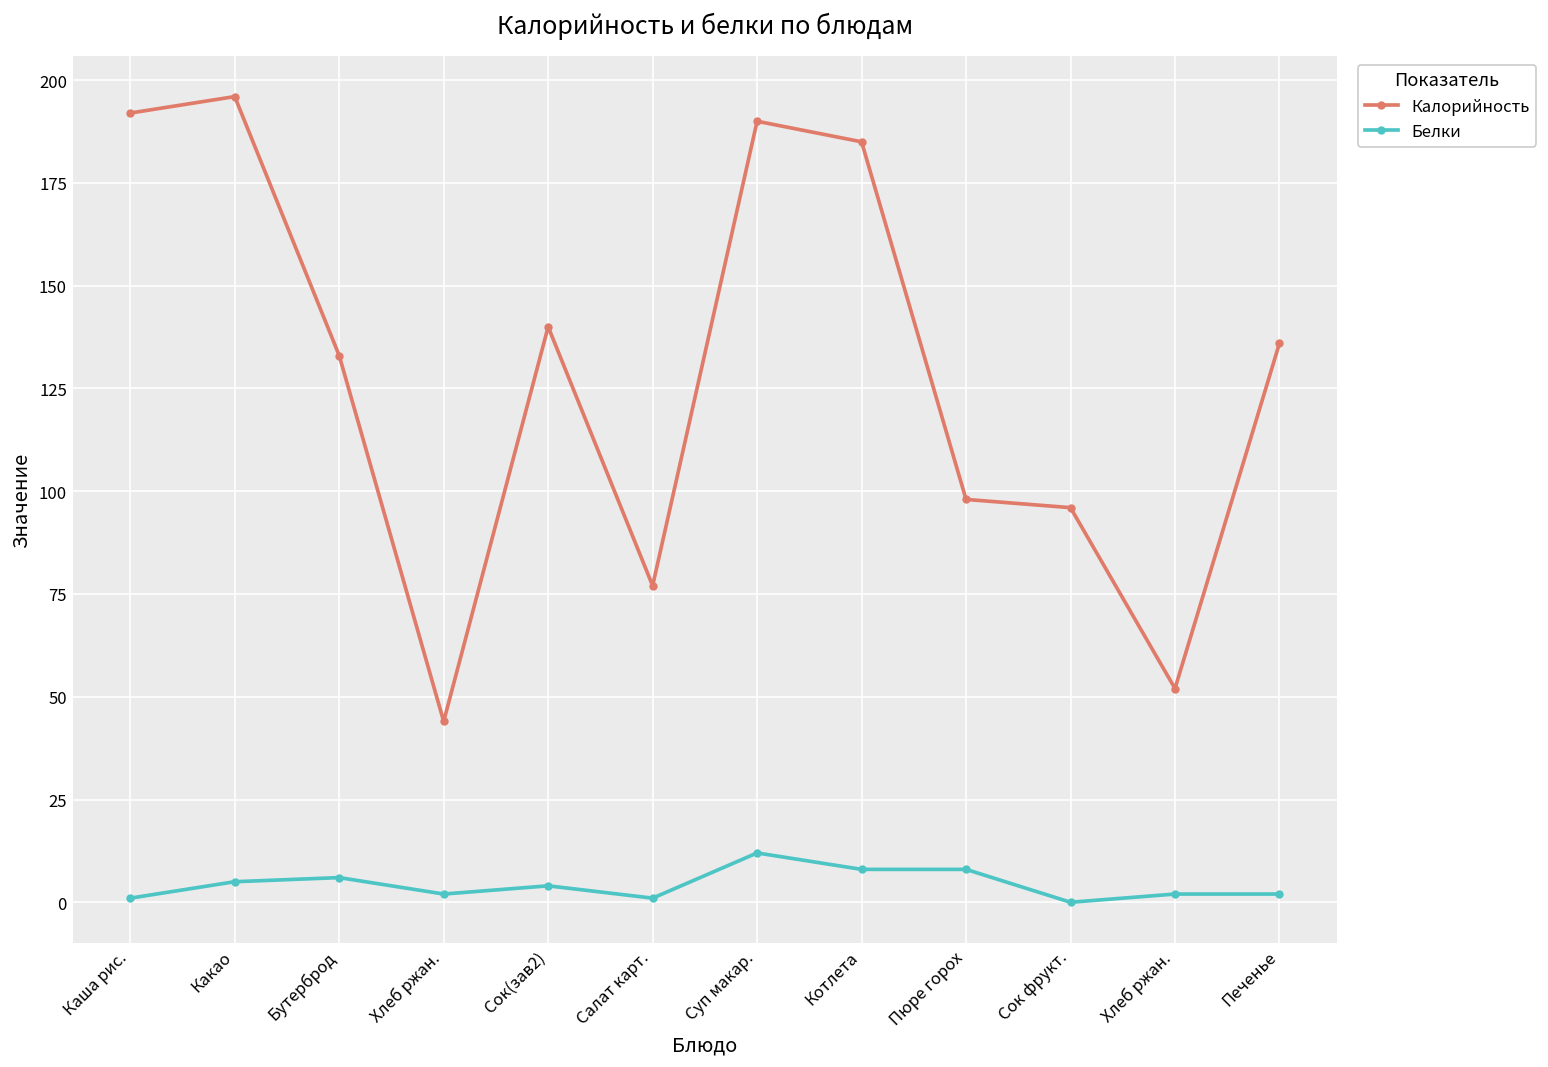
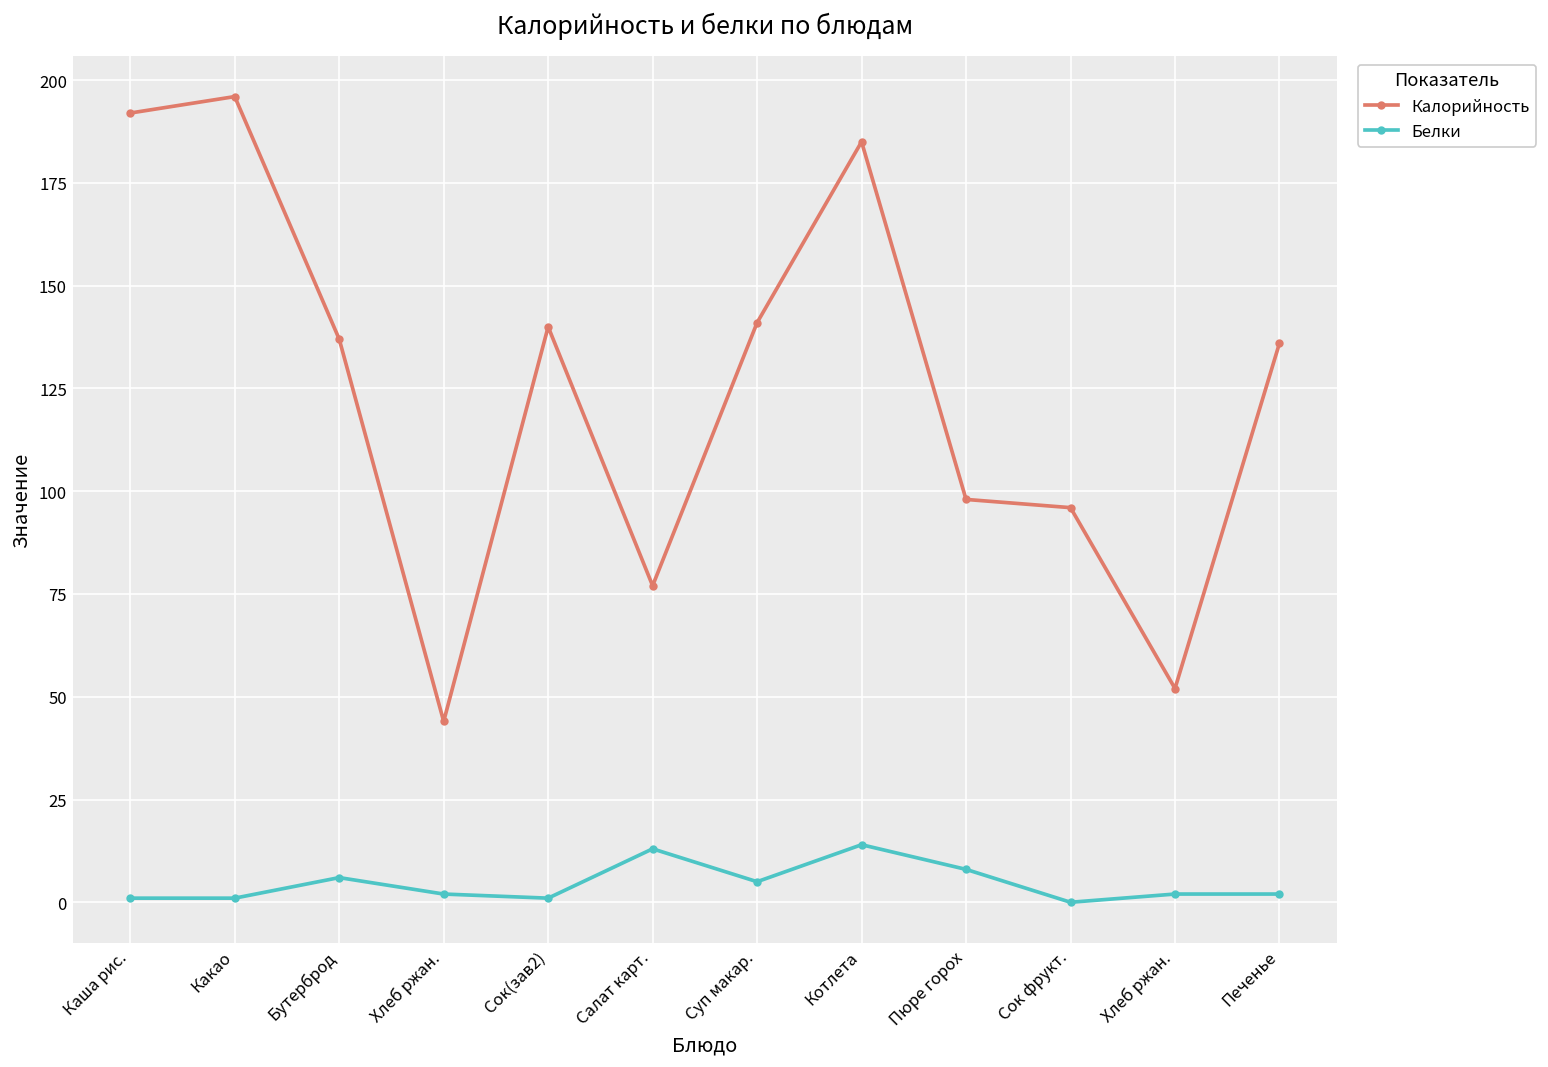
Белки, Какао: 5 -> 1
Калорийность, Бутерброд: 133 -> 137
Белки, Сок(зав2): 4 -> 1
Белки, Салат карт.: 1 -> 13
Калорийность, Суп макар.: 190 -> 141
Белки, Суп макар.: 12 -> 5
Белки, Котлета: 8 -> 14
